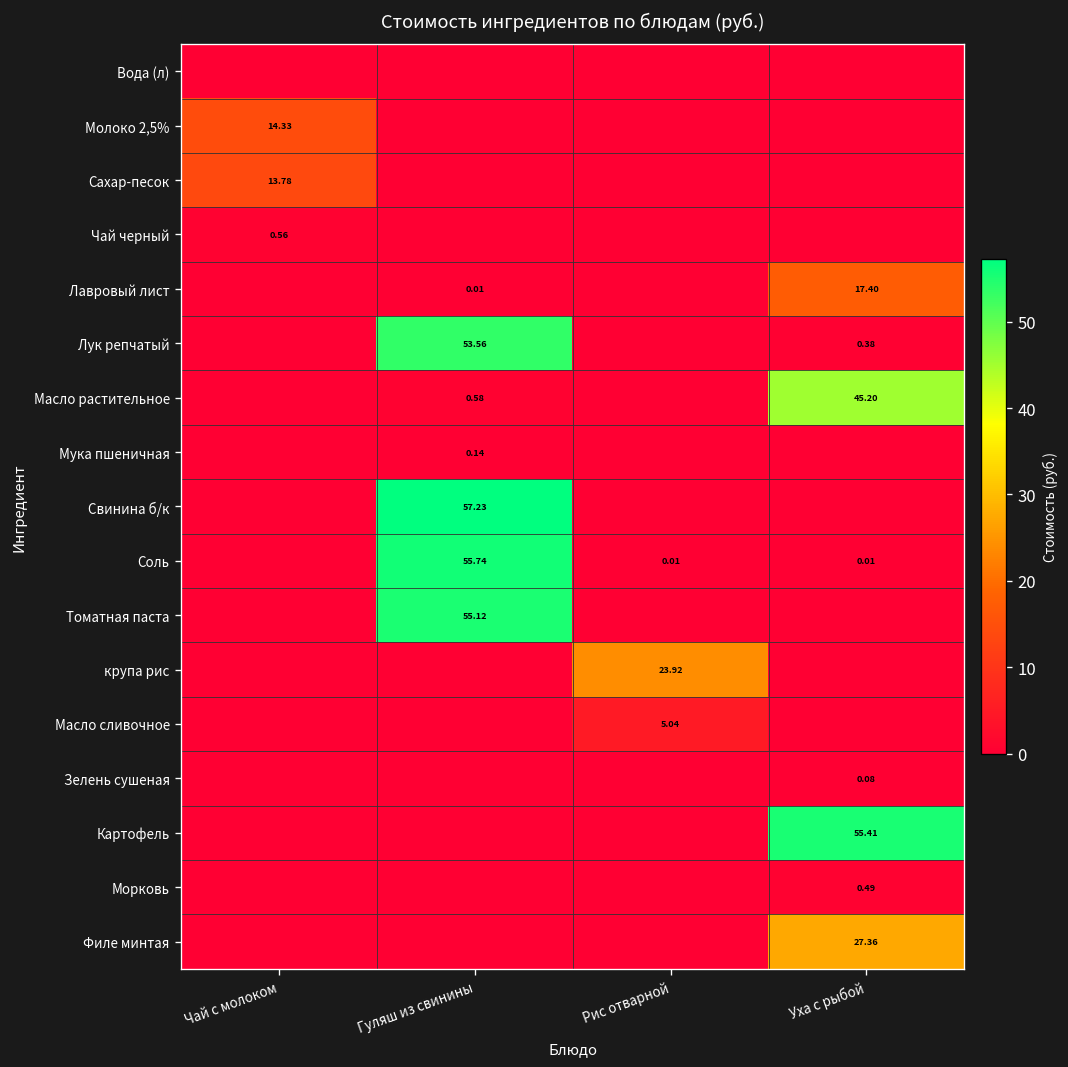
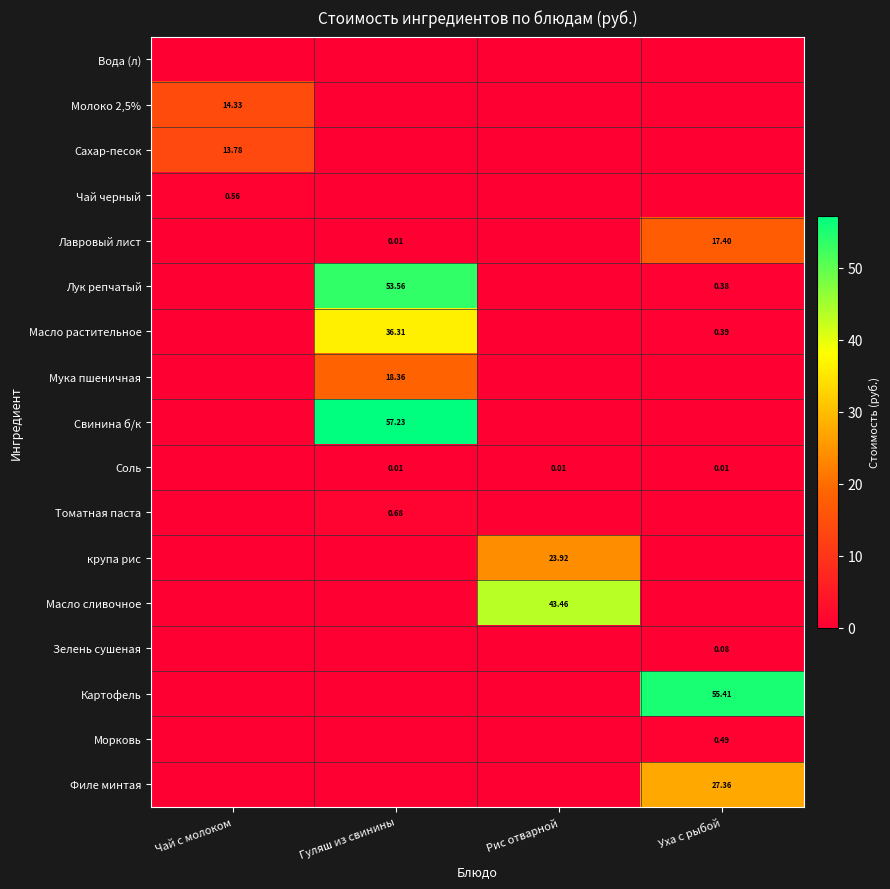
Масло растительное, Гуляш из свинины: 0.58 -> 36.31
Масло растительное, Уха с рыбой: 45.20 -> 0.39
Мука пшеничная, Гуляш из свинины: 0.14 -> 18.36
Соль, Гуляш из свинины: 55.74 -> 0.01
Томатная паста, Гуляш из свинины: 55.12 -> 0.68
Масло сливочное, Рис отварной: 5.04 -> 43.46
